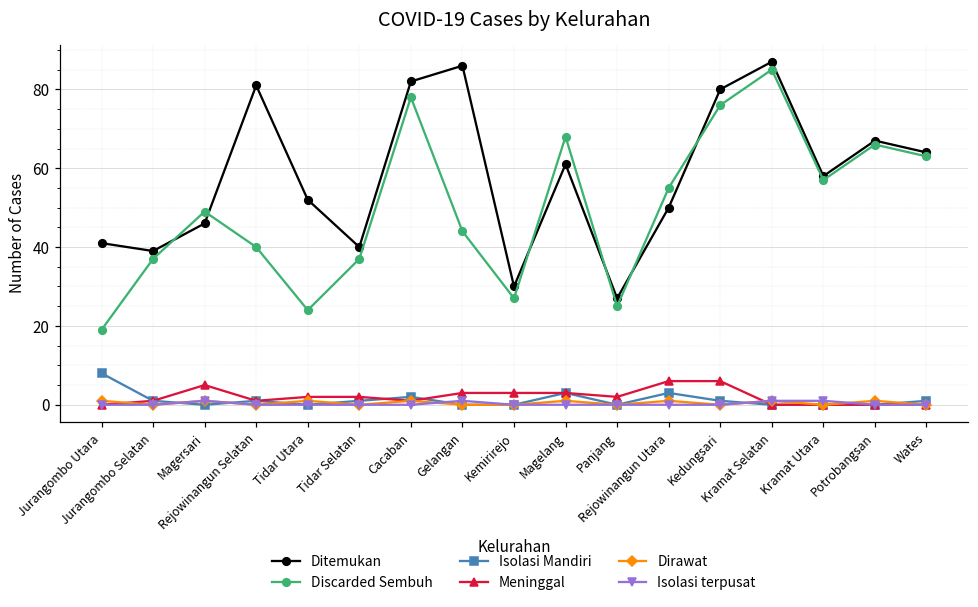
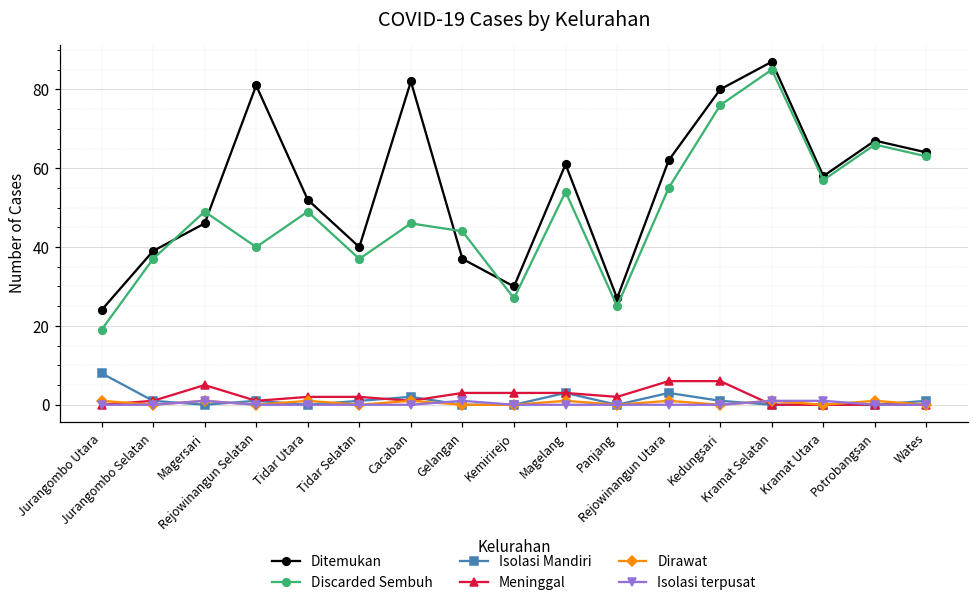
Ditemukan, Jurangombo Utara: 41 -> 24
Discarded Sembuh, Tidar Utara: 24 -> 49
Discarded Sembuh, Cacaban: 78 -> 46
Ditemukan, Gelangan: 86 -> 37
Discarded Sembuh, Magelang: 68 -> 54
Ditemukan, Rejowinangun Utara: 50 -> 62
